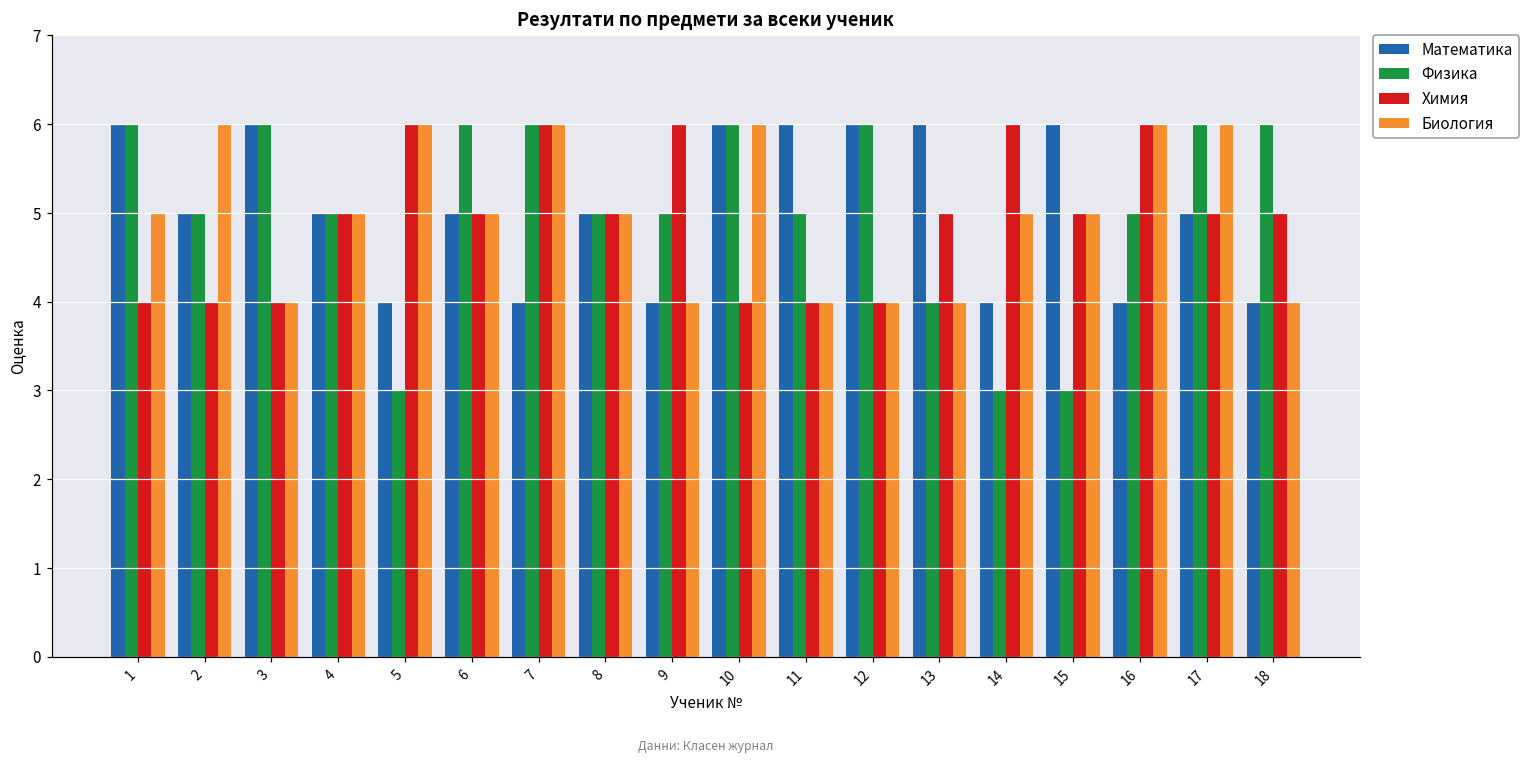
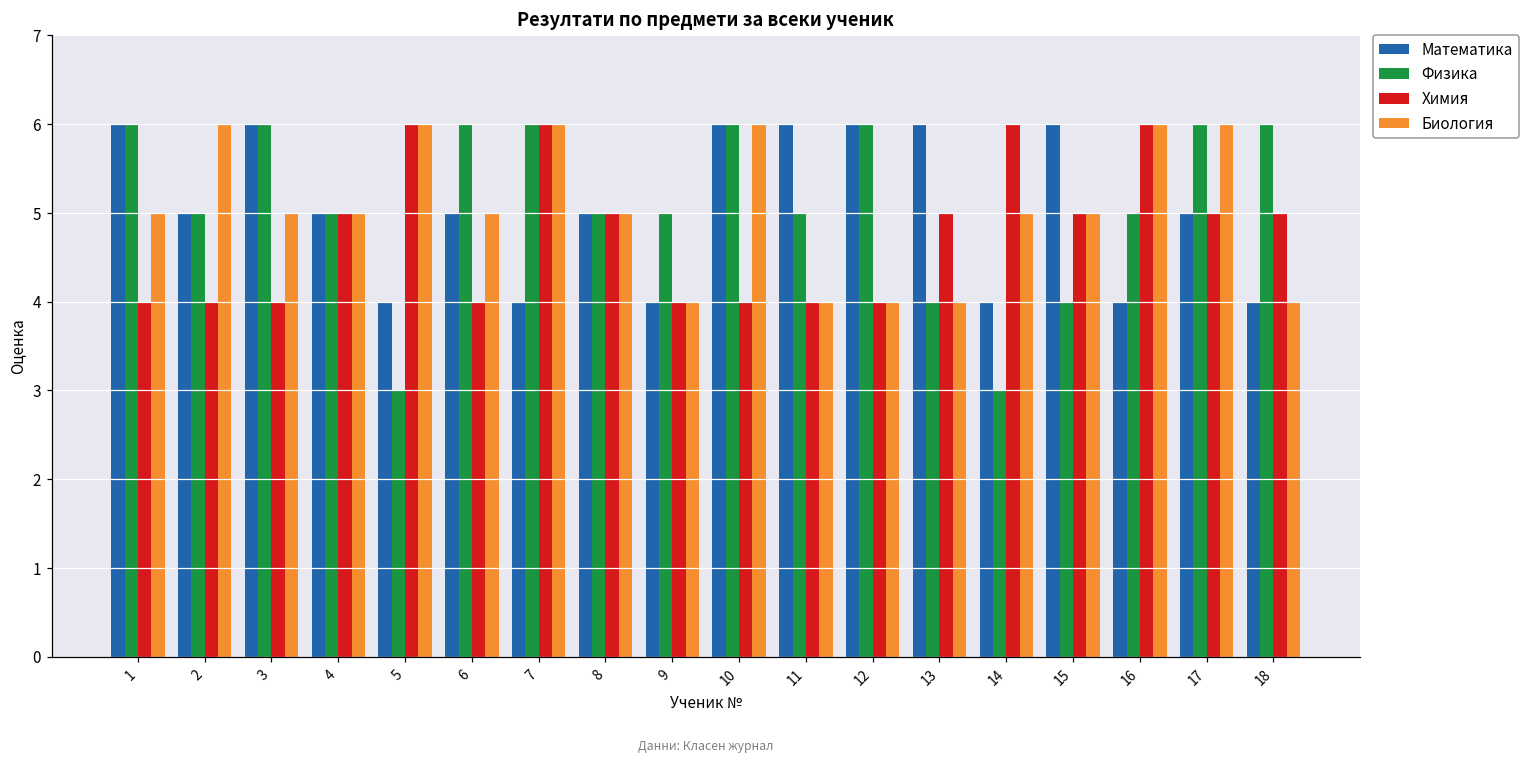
Биология, 3: 4 -> 5
Химия, 6: 5 -> 4
Химия, 9: 6 -> 4
Физика, 15: 3 -> 4
